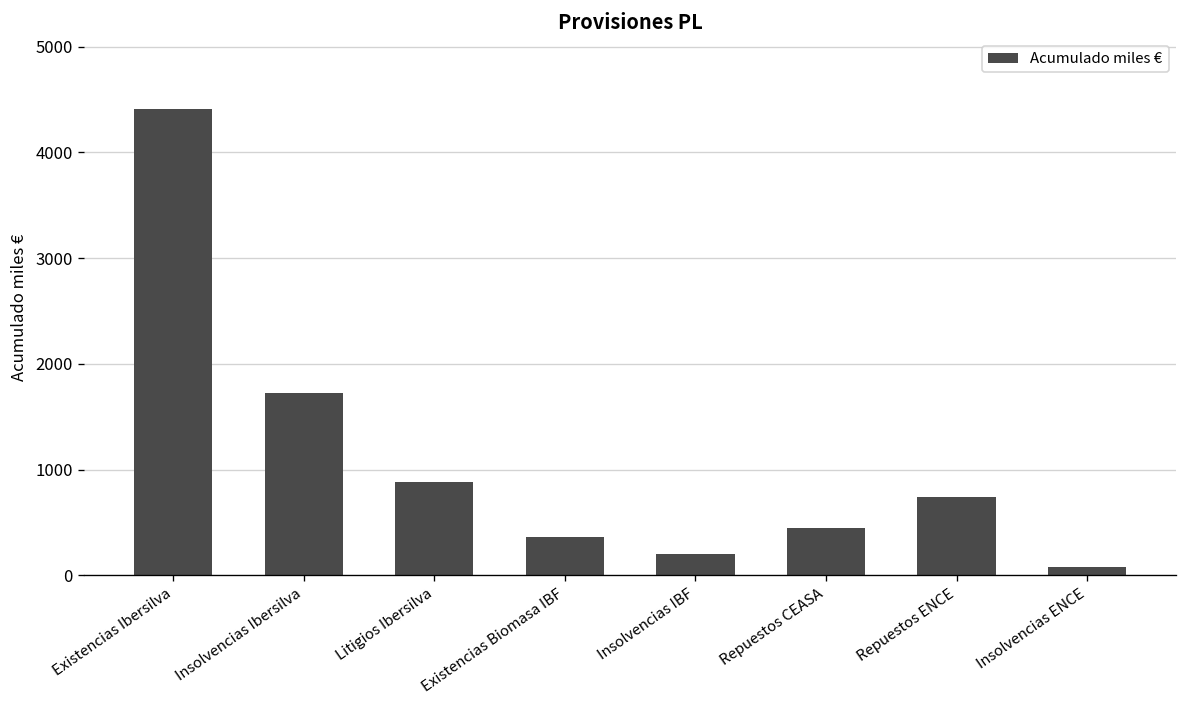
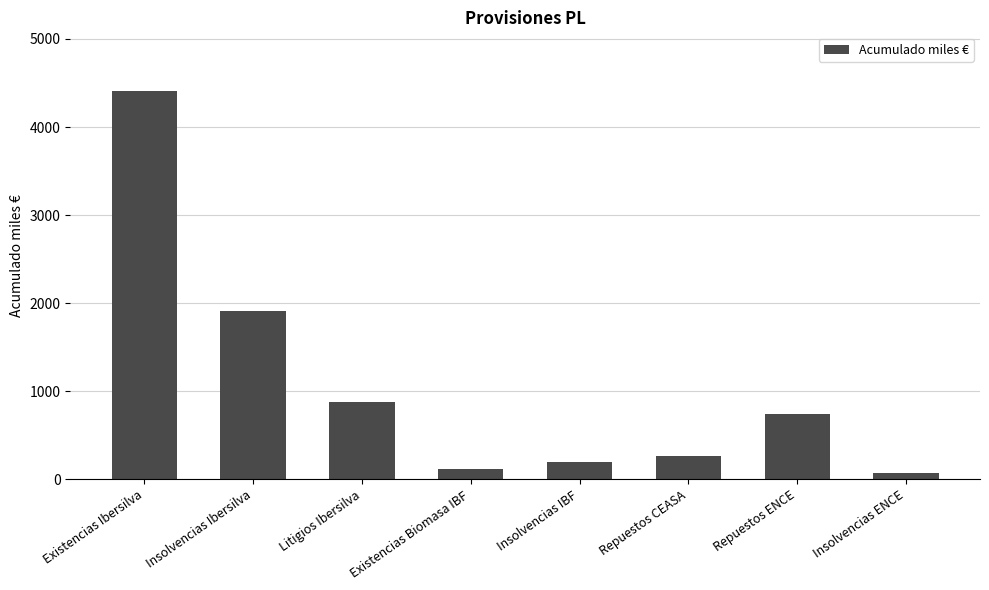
Insolvencias Ibersilva: 1700 -> 1900
Existencias Biomasa IBF: 400 -> 100
Repuestos CEASA: 500 -> 300
